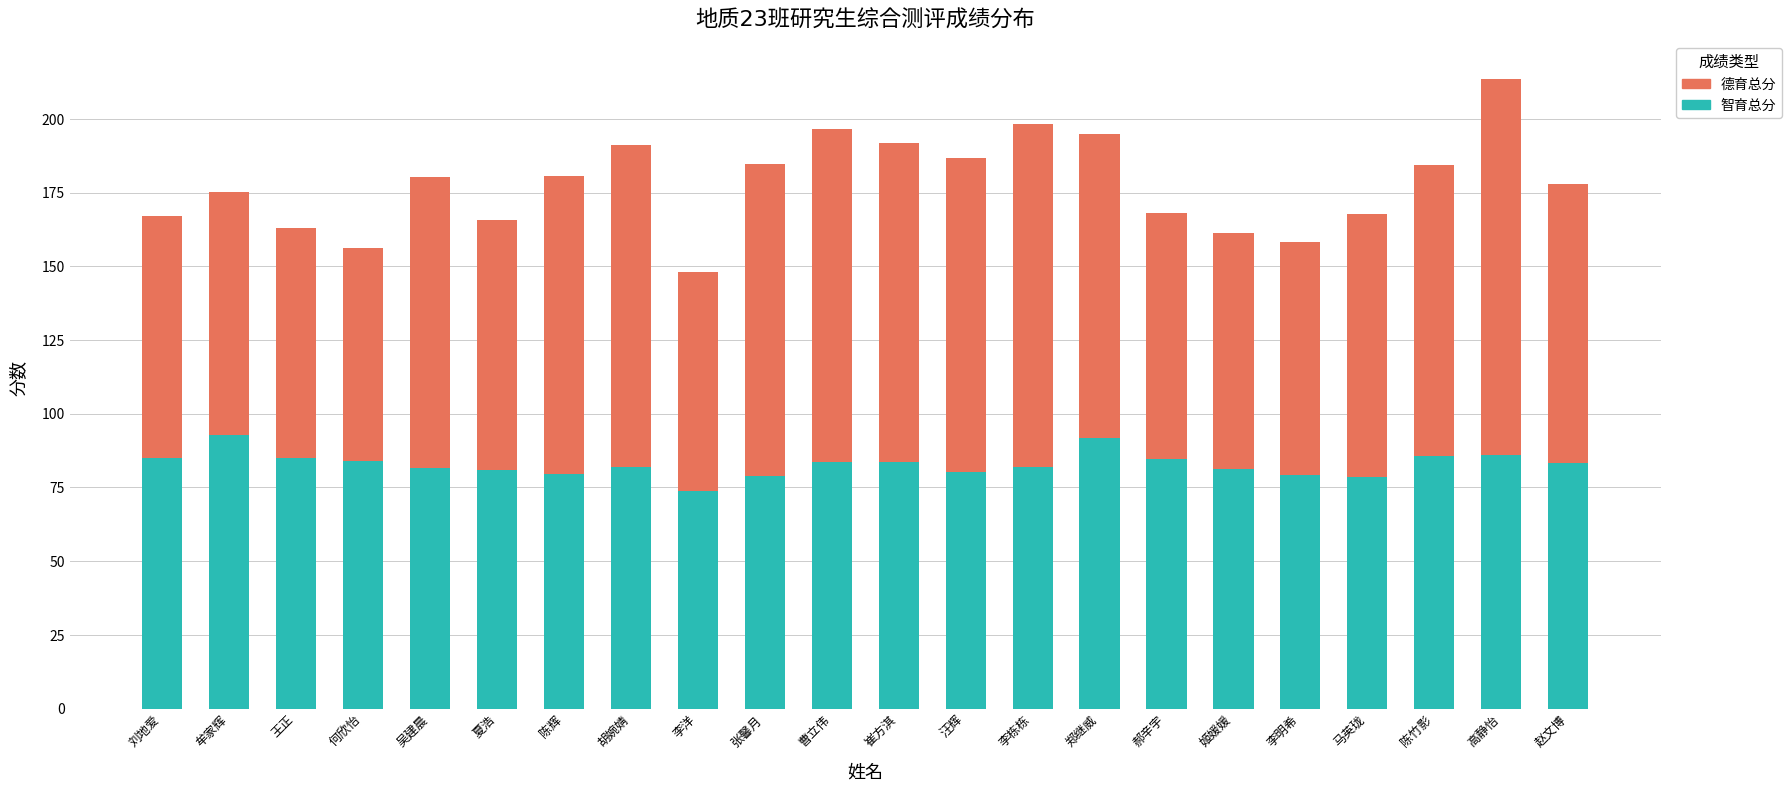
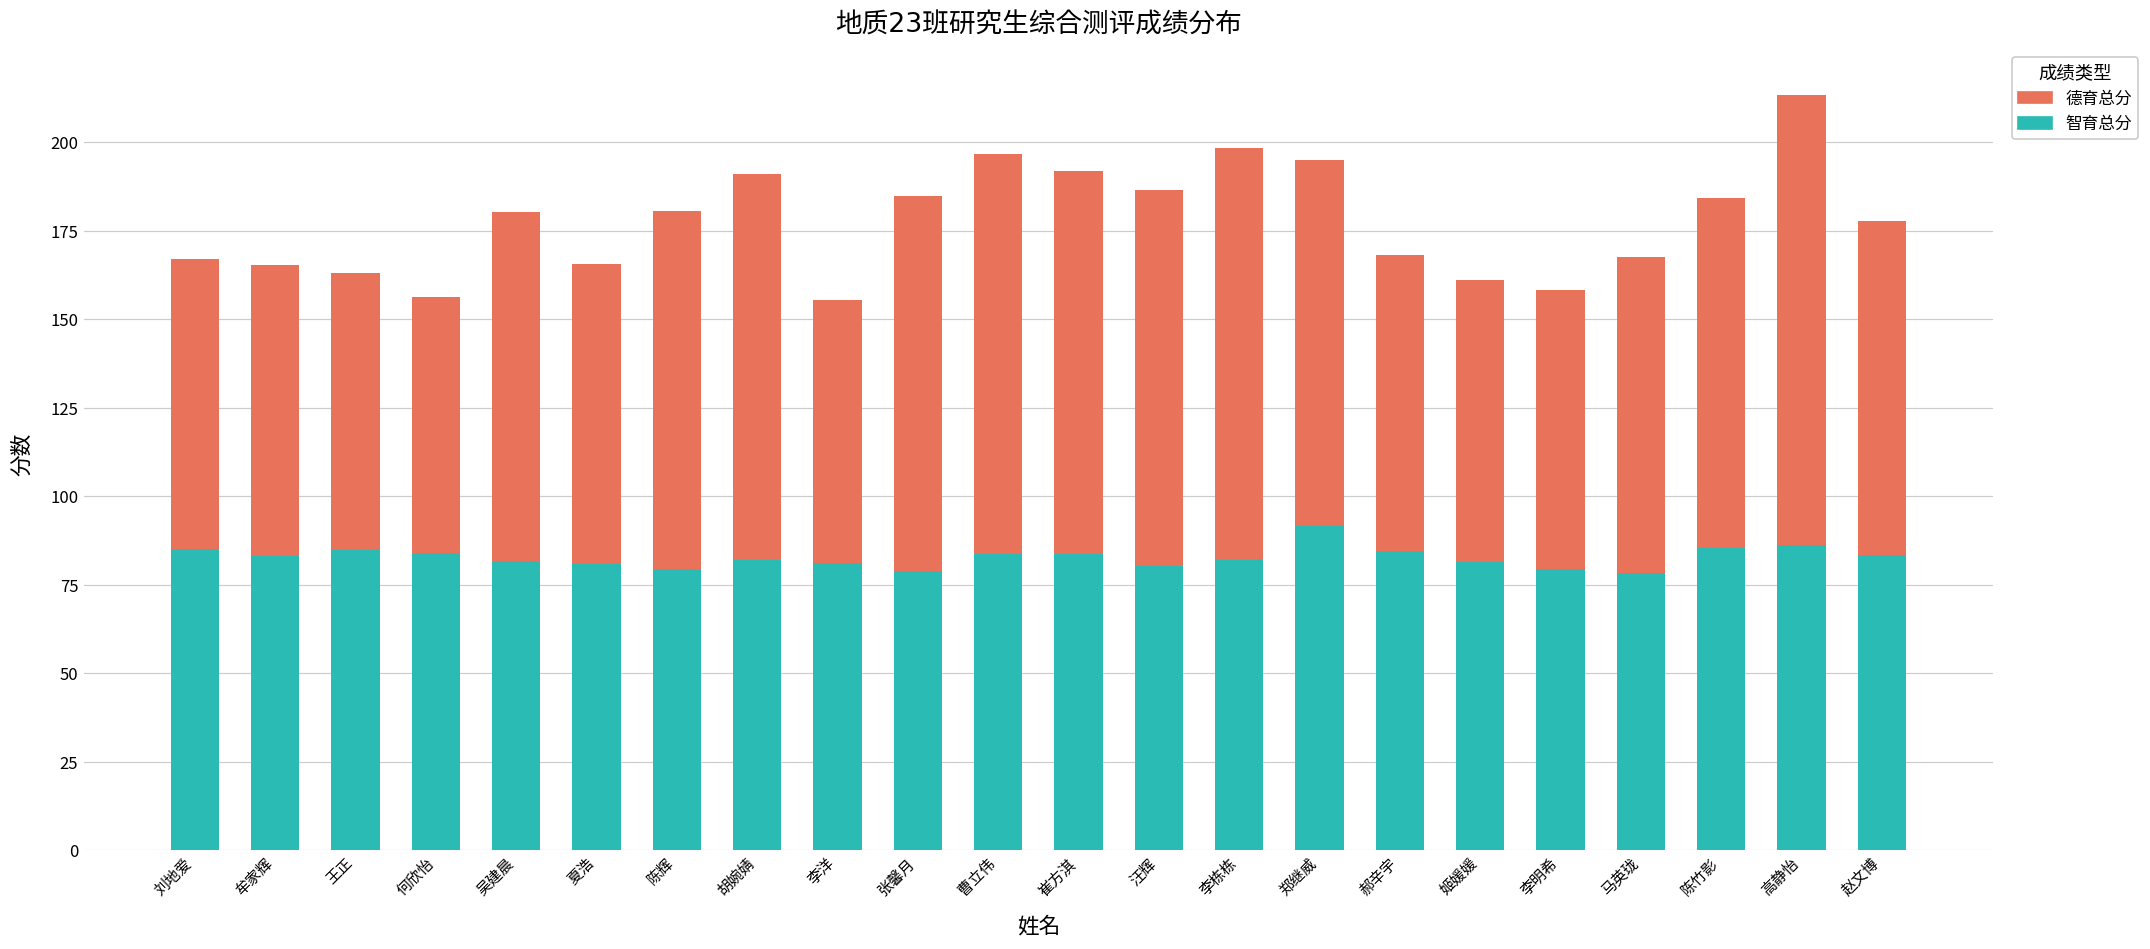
智育总分, 牟家辉: 93 -> 83
智育总分, 李洋: 74 -> 81
